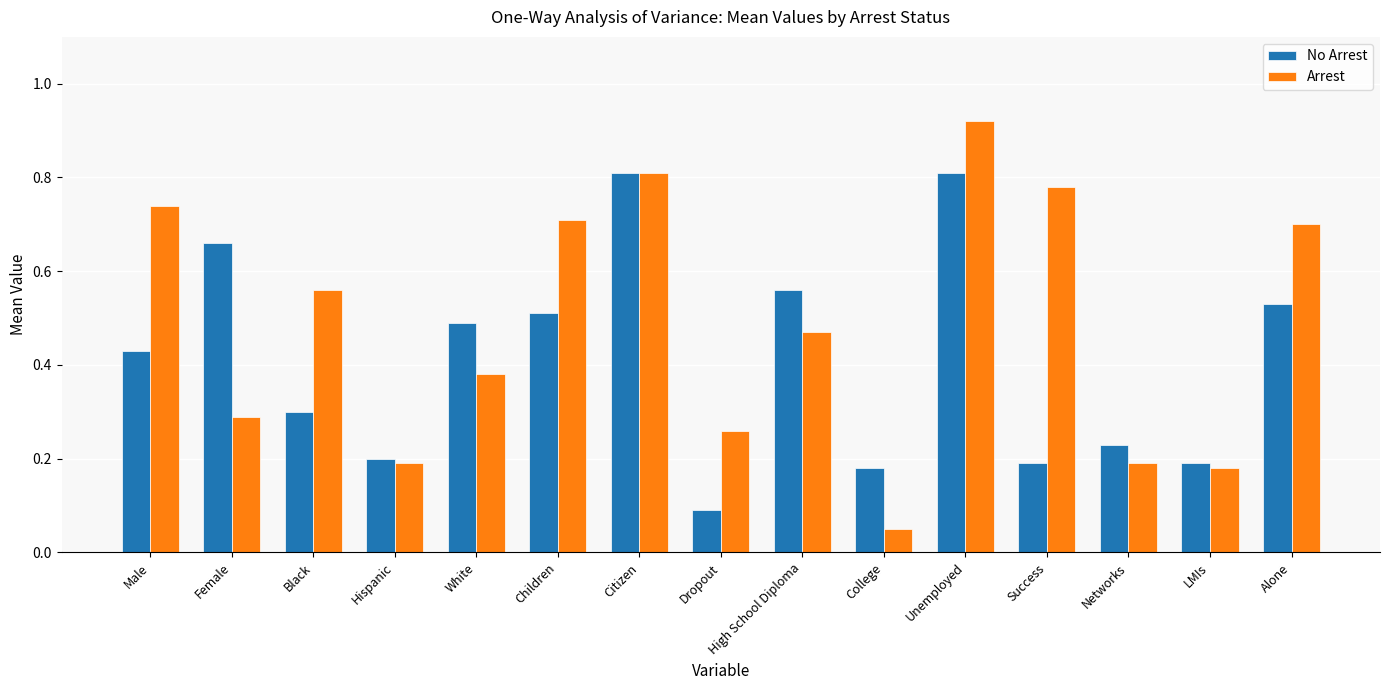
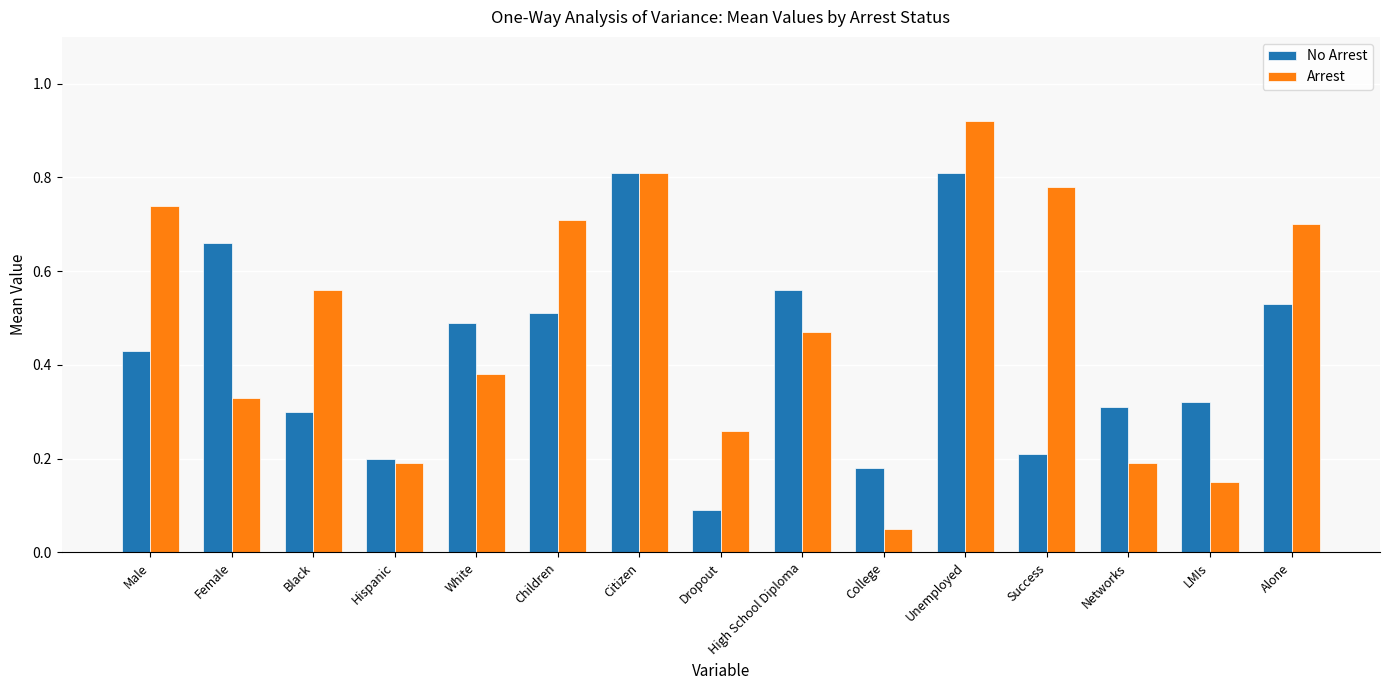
Arrest, Female: 0.29 -> 0.33
No Arrest, Success: 0.19 -> 0.21
No Arrest, Networks: 0.23 -> 0.31
No Arrest, LMIs: 0.19 -> 0.32
Arrest, LMIs: 0.18 -> 0.15
